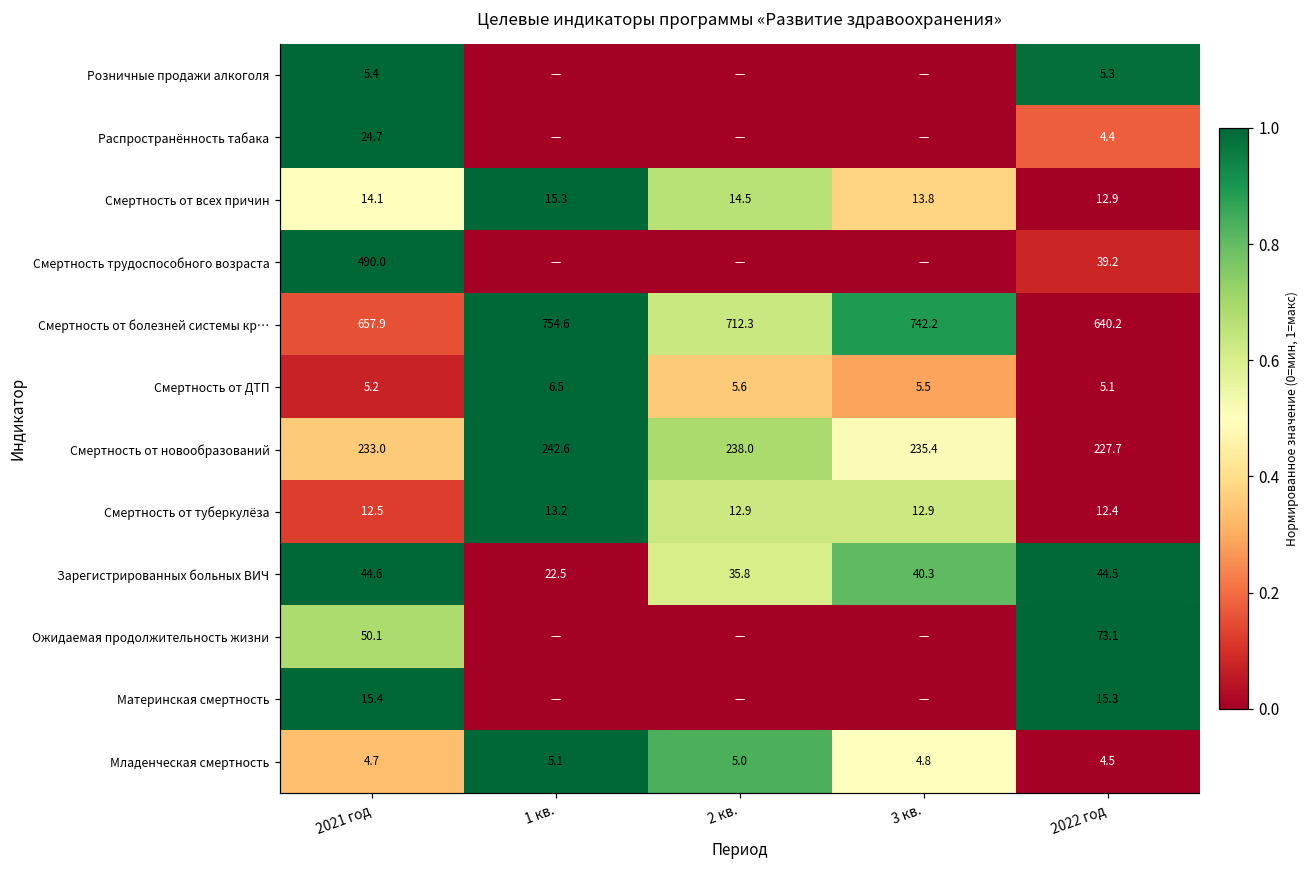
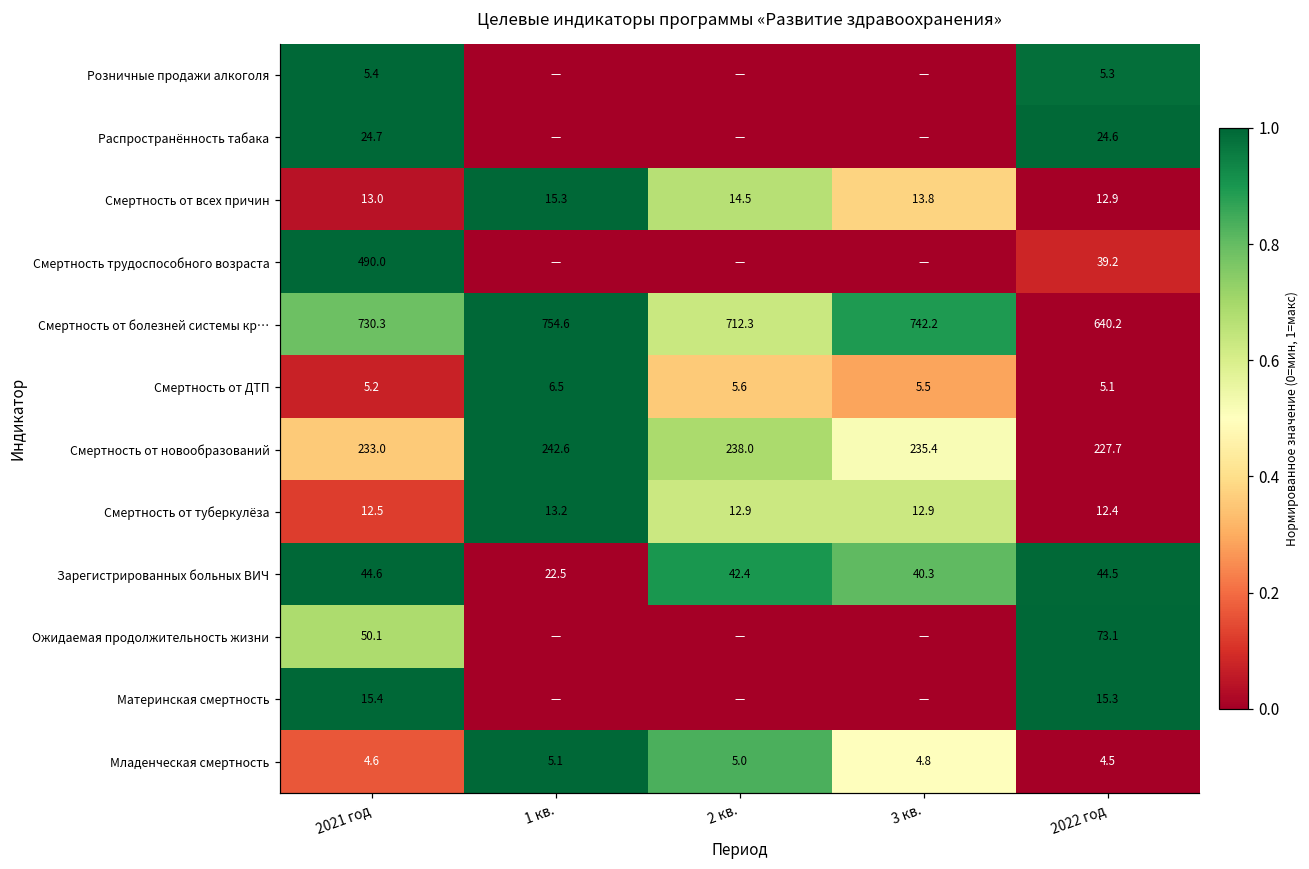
Распространённость табака, 2022 год: 4.4 -> 24.6
Смертность от всех причин, 2021 год: 14.1 -> 13.0
Смертность от болезней системы кр…, 2021 год: 657.9 -> 730.3
Зарегистрированных больных ВИЧ, 2 кв.: 35.8 -> 42.4
Младенческая смертность, 2021 год: 4.7 -> 4.6
